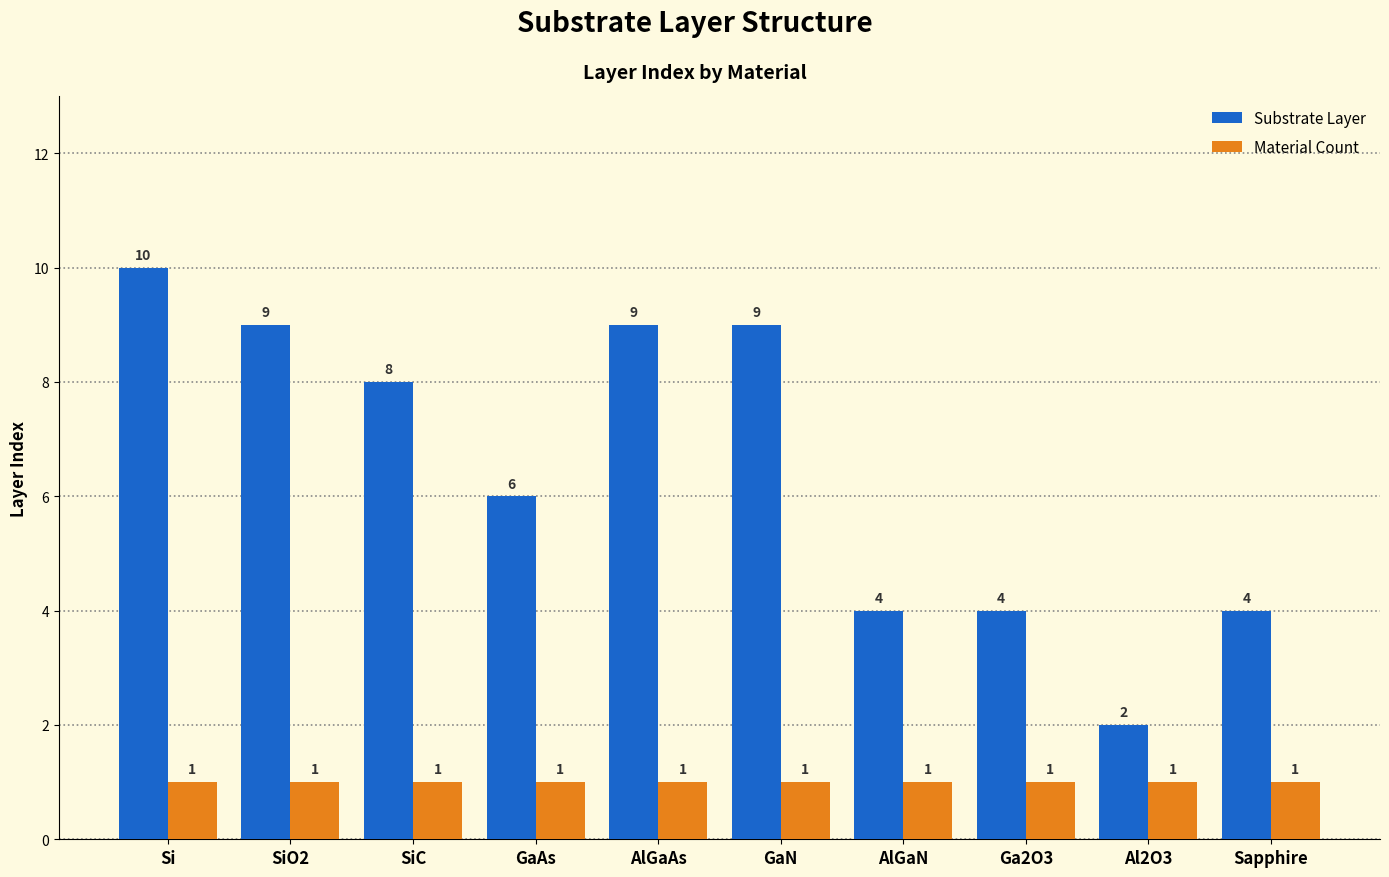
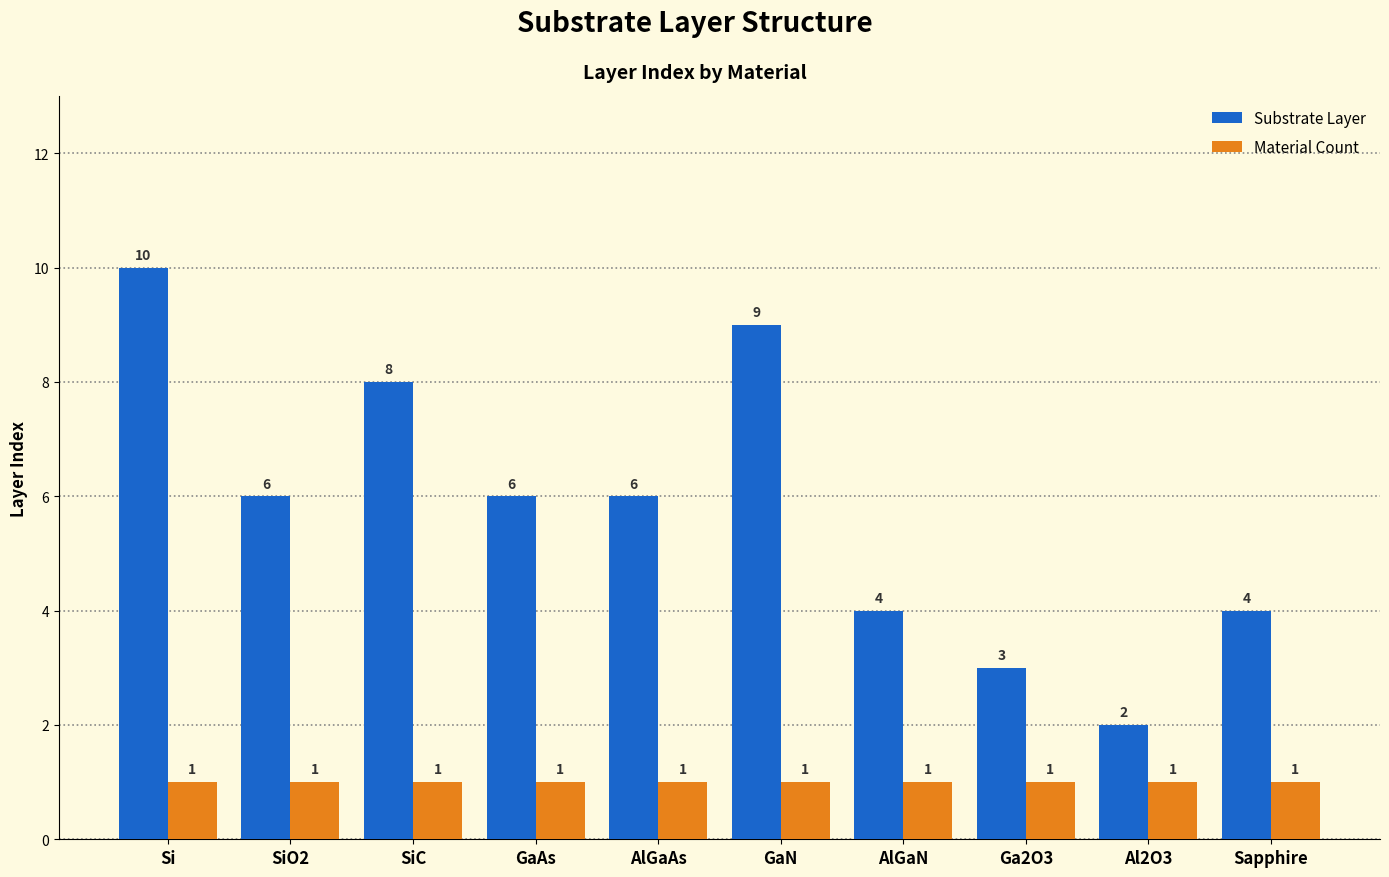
Substrate Layer, SiO2: 9 -> 6
Substrate Layer, AlGaAs: 9 -> 6
Substrate Layer, Ga2O3: 4 -> 3
